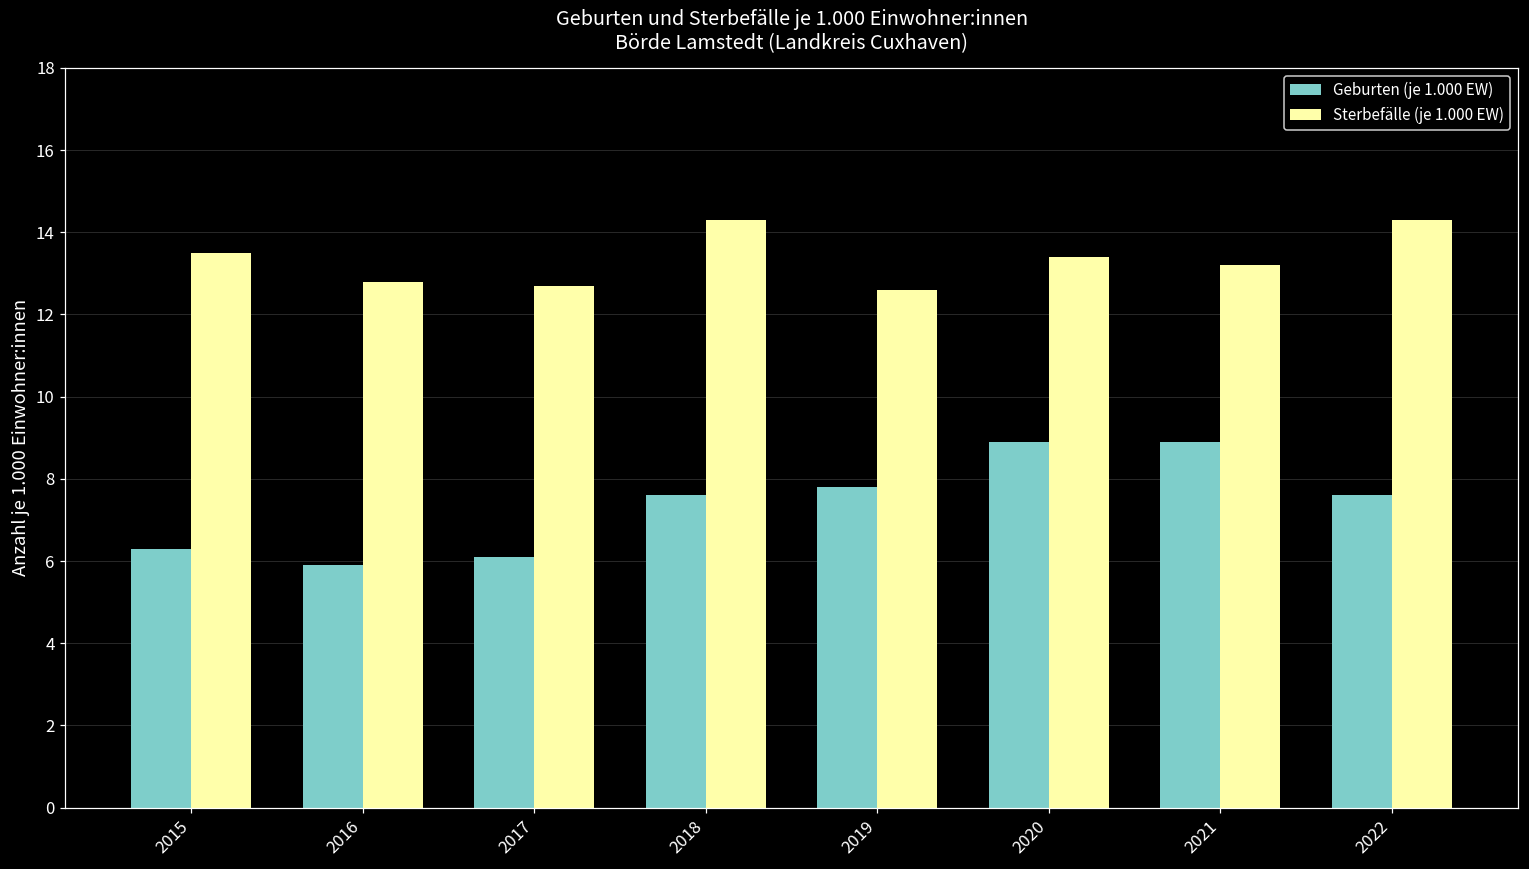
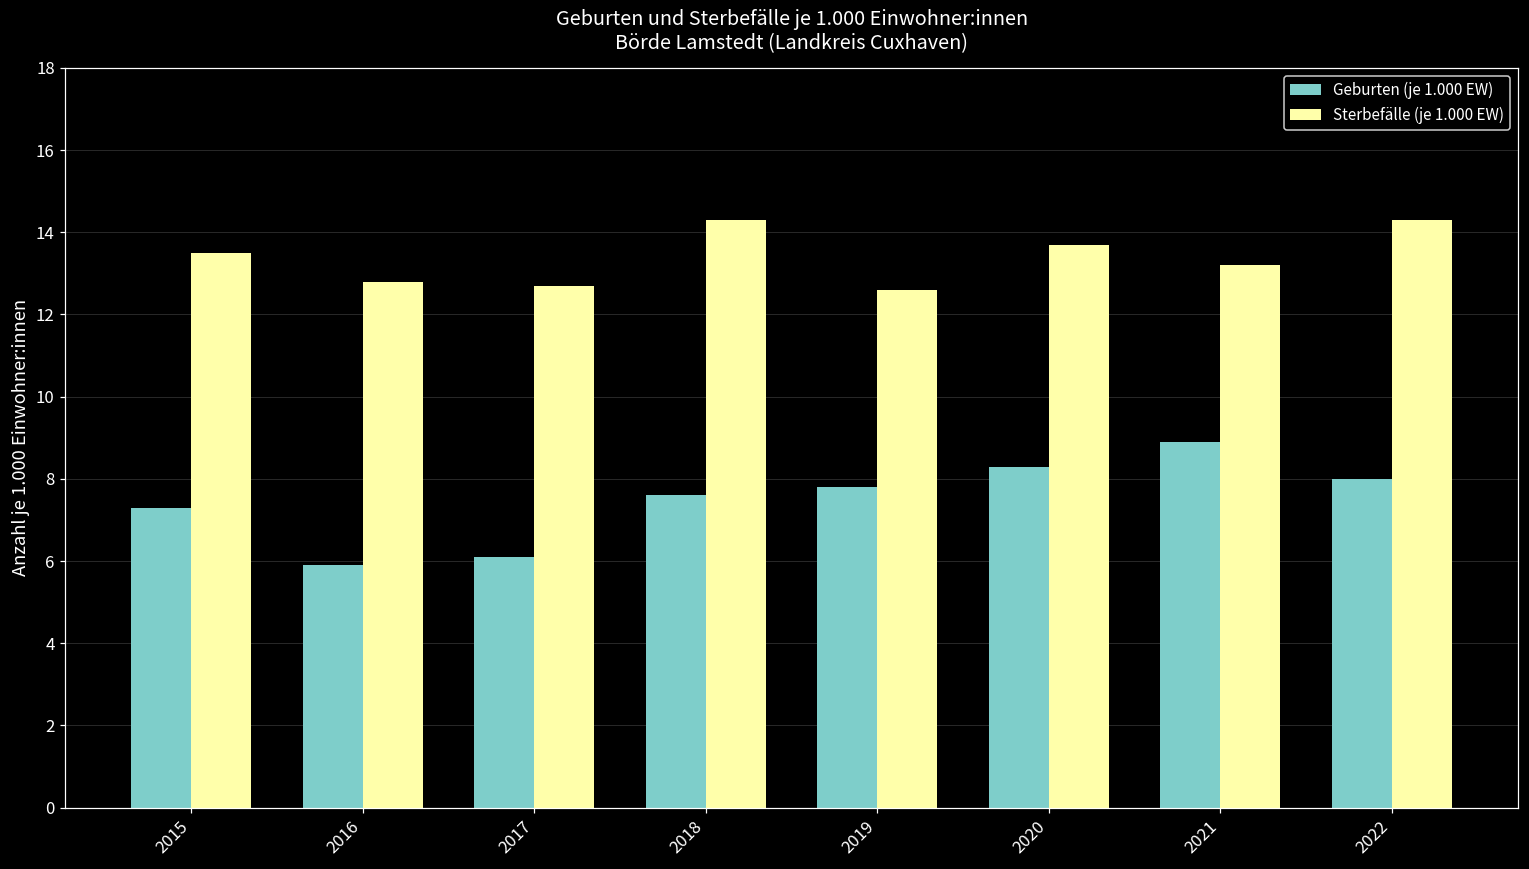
Geburten (je 1.000 EW), 2015: 6.3 -> 7.3
Geburten (je 1.000 EW), 2020: 8.9 -> 8.3
Sterbefälle (je 1.000 EW), 2020: 13.4 -> 13.7
Geburten (je 1.000 EW), 2022: 7.6 -> 8.0
